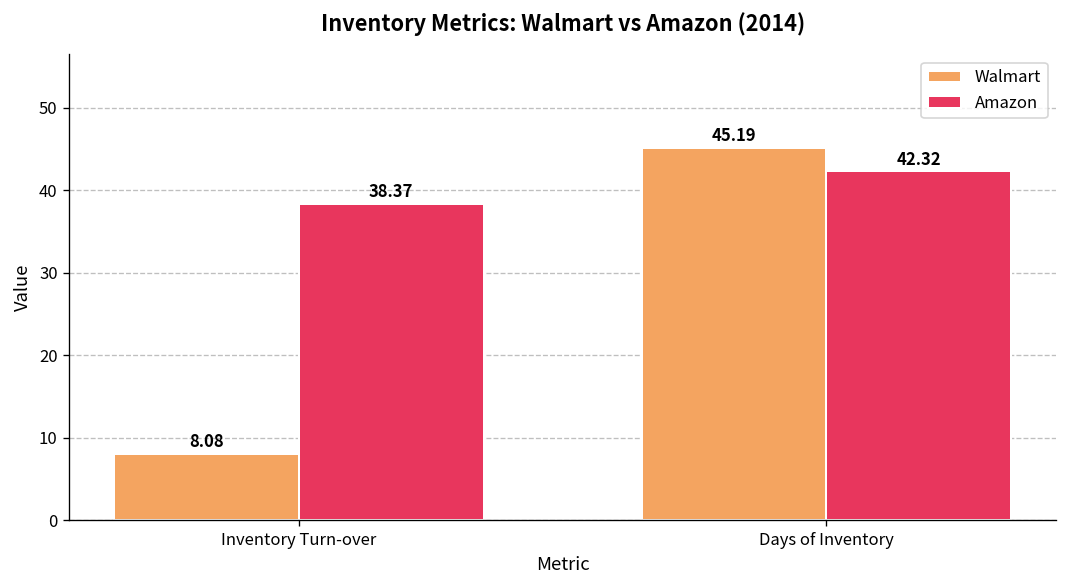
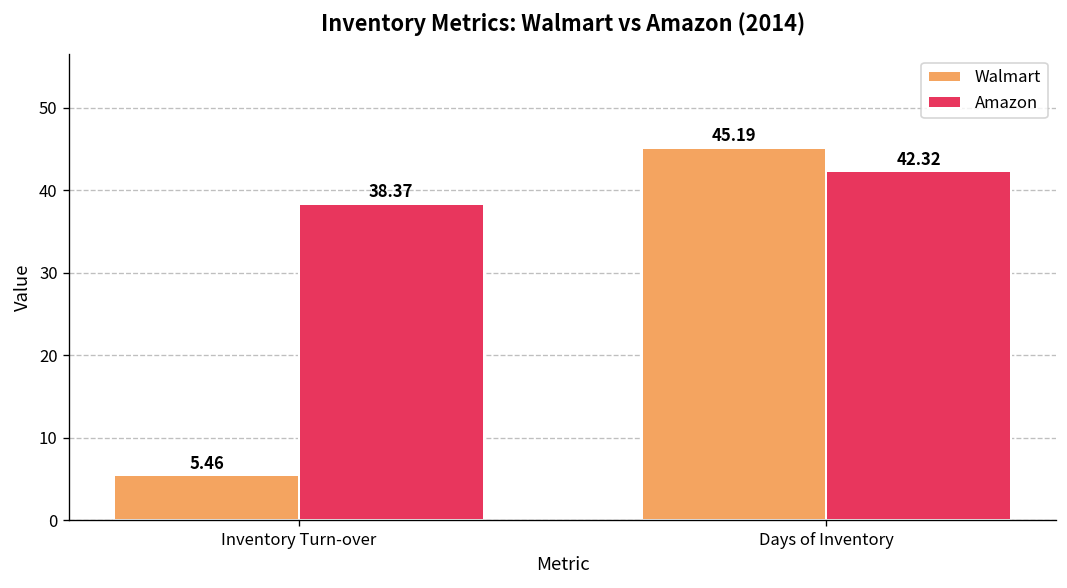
Walmart, Inventory Turn-over: 8.08 -> 5.46
